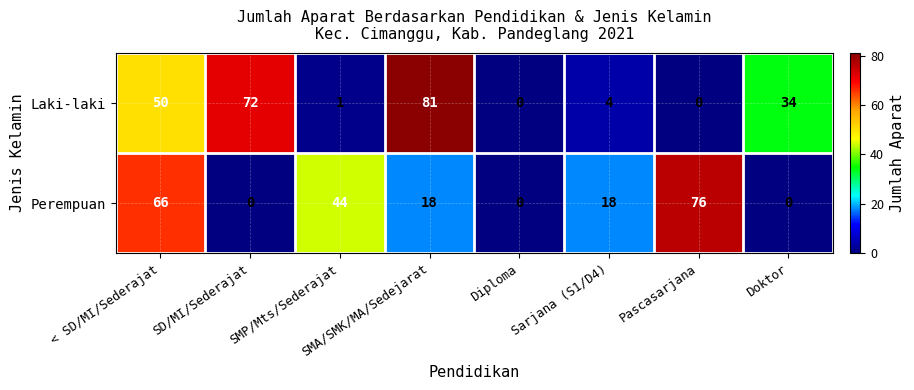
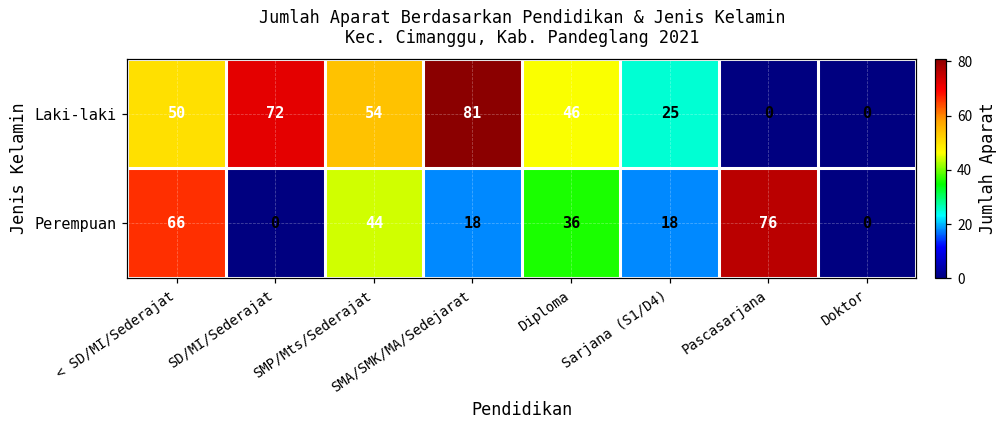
Laki-laki, SMP/Mts/Sederajat: 1 -> 54
Laki-laki, Diploma: 0 -> 46
Laki-laki, Sarjana (S1/D4): 4 -> 25
Laki-laki, Doktor: 34 -> 0
Perempuan, Diploma: 0 -> 36
